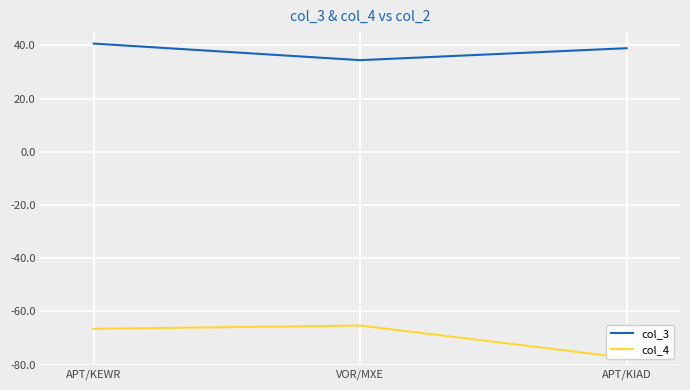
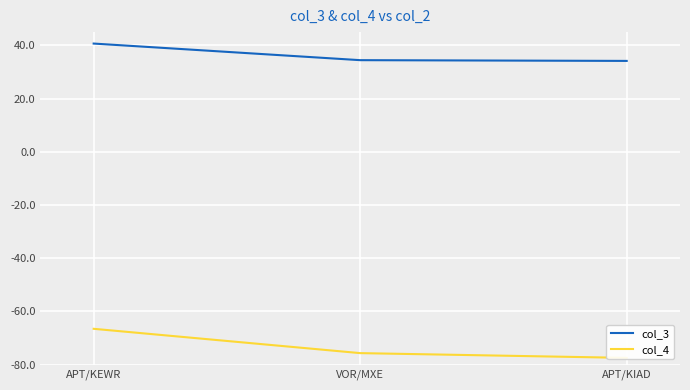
col_4, VOR/MXE: -65 -> -76
col_3, APT/KIAD: 39 -> 34
